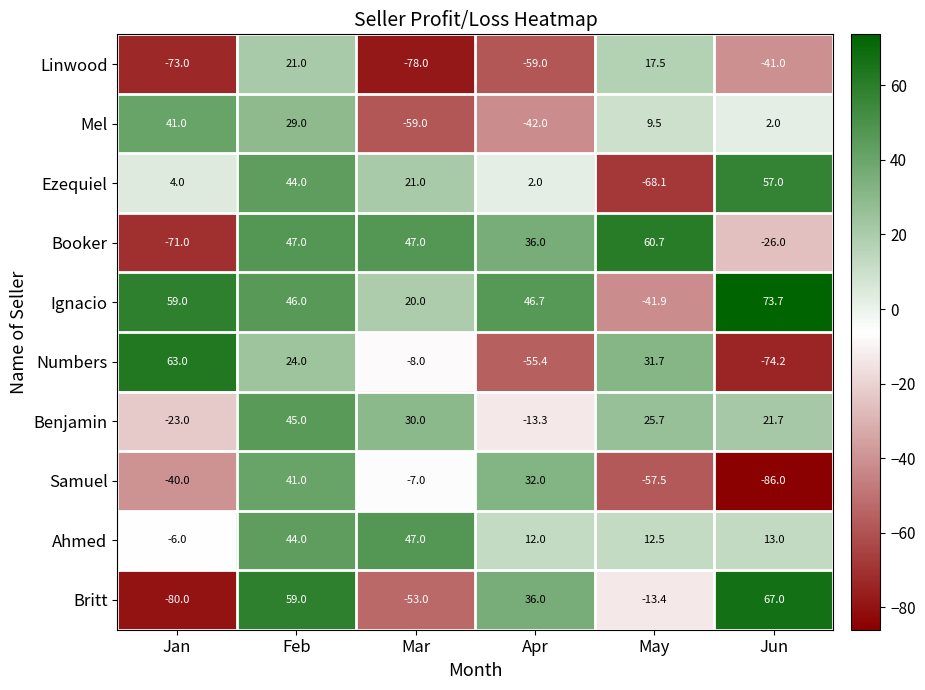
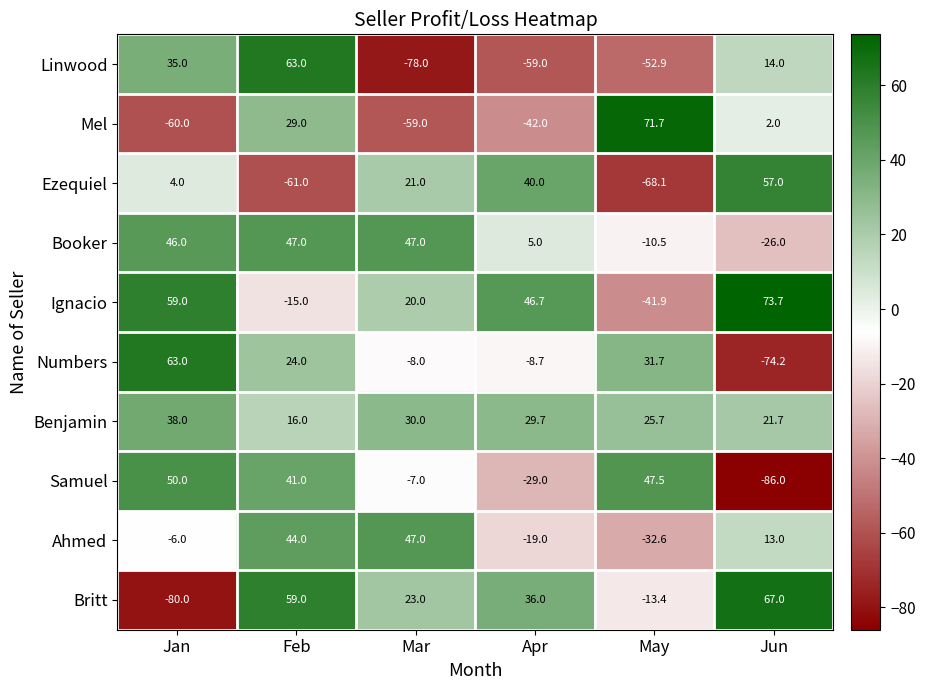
Linwood, Jan: -73.0 -> 35.0
Linwood, Feb: 21.0 -> 63.0
Linwood, May: 17.5 -> -52.9
Linwood, Jun: -41.0 -> 14.0
Mel, Jan: 41.0 -> -60.0
Mel, May: 9.5 -> 71.7
Ezequiel, Feb: 44.0 -> -61.0
Ezequiel, Apr: 2.0 -> 40.0
Booker, Jan: -71.0 -> 46.0
Booker, Apr: 36.0 -> 5.0
Booker, May: 60.7 -> -10.5
Ignacio, Feb: 46.0 -> -15.0
Numbers, Apr: -55.4 -> -8.7
Benjamin, Jan: -23.0 -> 38.0
Benjamin, Feb: 45.0 -> 16.0
Benjamin, Apr: -13.3 -> 29.7
Samuel, Jan: -40.0 -> 50.0
Samuel, Apr: 32.0 -> -29.0
Samuel, May: -57.5 -> 47.5
Ahmed, Apr: 12.0 -> -19.0
Ahmed, May: 12.5 -> -32.6
Britt, Mar: -53.0 -> 23.0
